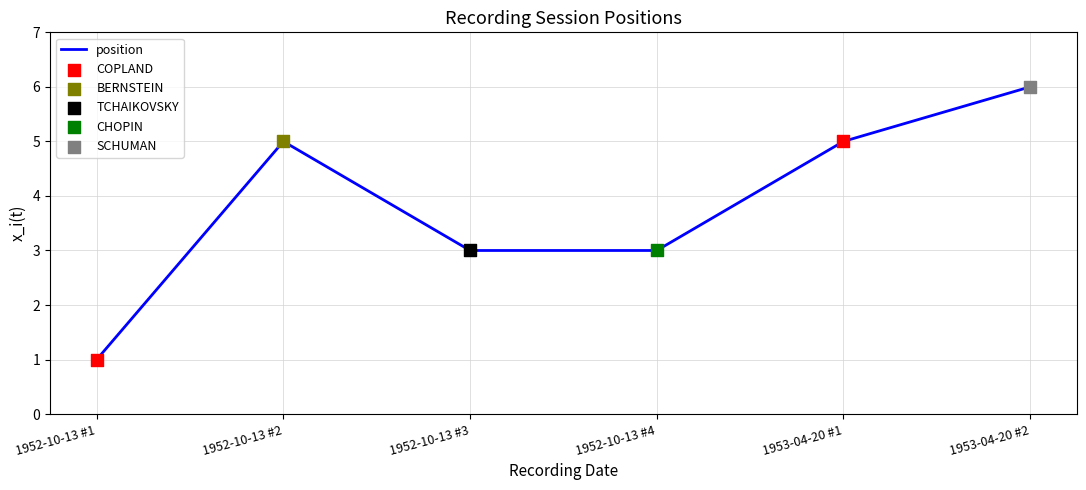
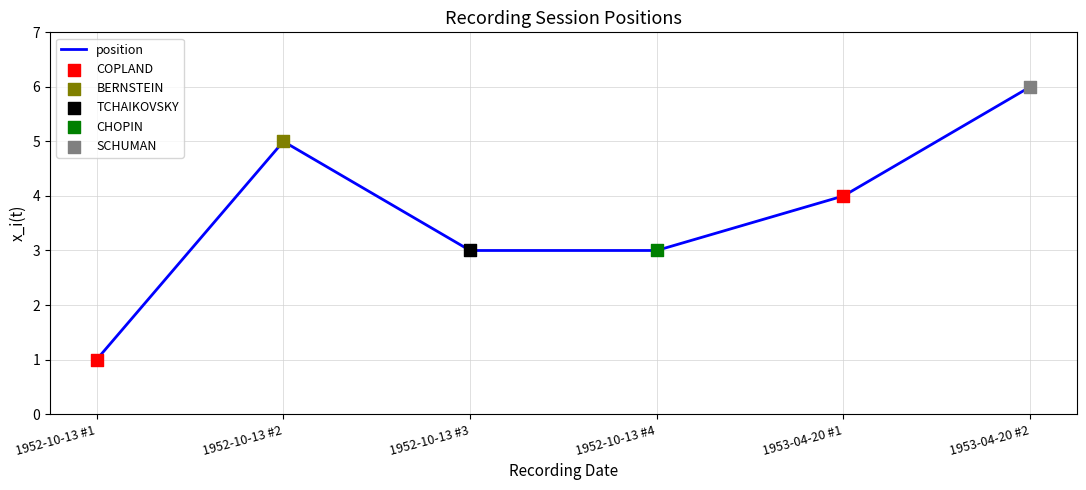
position, 1953-04-20 #1: 5 -> 4
